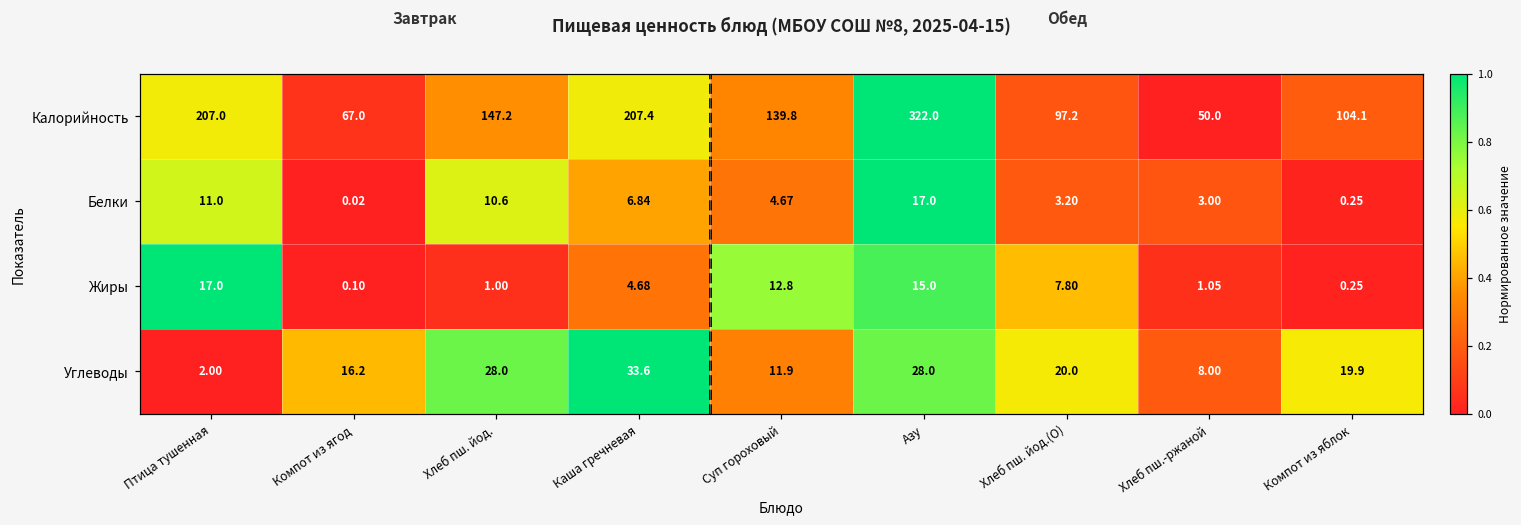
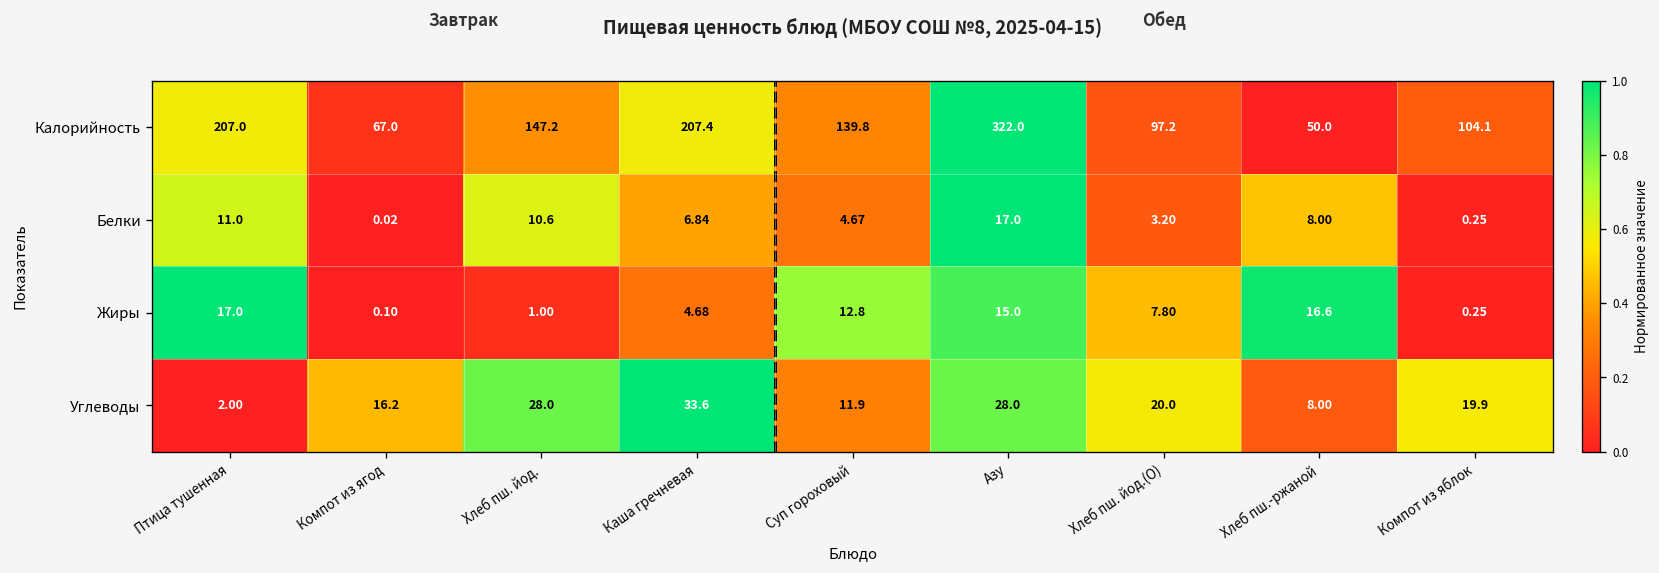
Белки, Хлеб пш.-ржаной: 3.00 -> 8.00
Жиры, Хлеб пш.-ржаной: 1.05 -> 16.6
